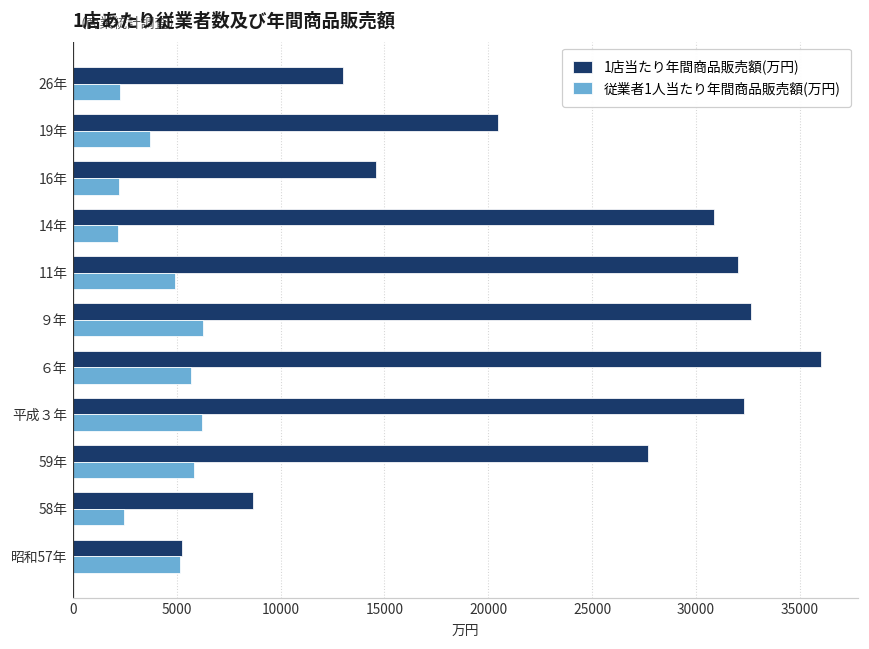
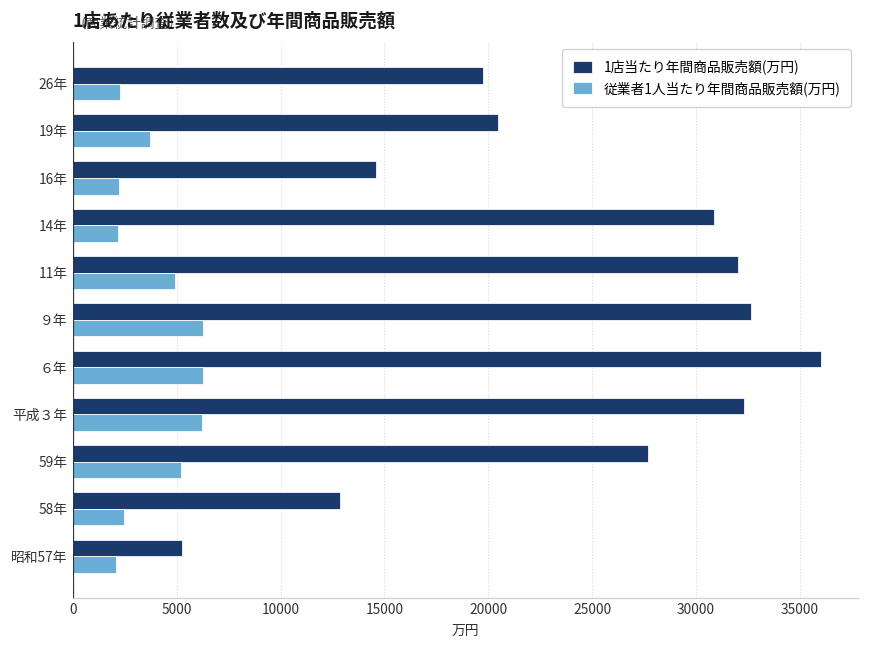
1店当たり年間商品販売額(万円), 26年: 13000 -> 19800
従業者1人当たり年間商品販売額(万円), ６年: 5700 -> 6300
従業者1人当たり年間商品販売額(万円), 59年: 5800 -> 5200
1店当たり年間商品販売額(万円), 58年: 8700 -> 12900
従業者1人当たり年間商品販売額(万円), 昭和57年: 5200 -> 2100
